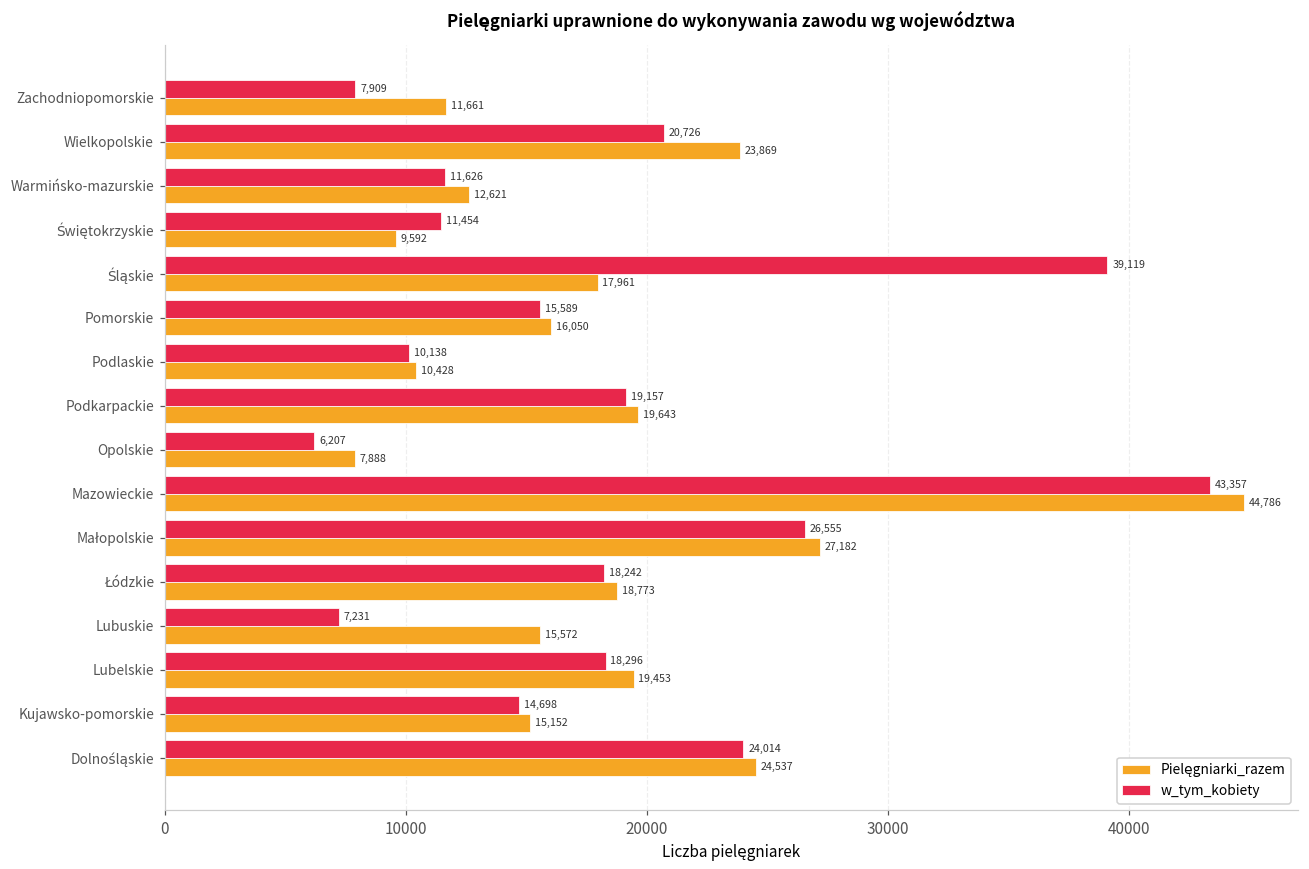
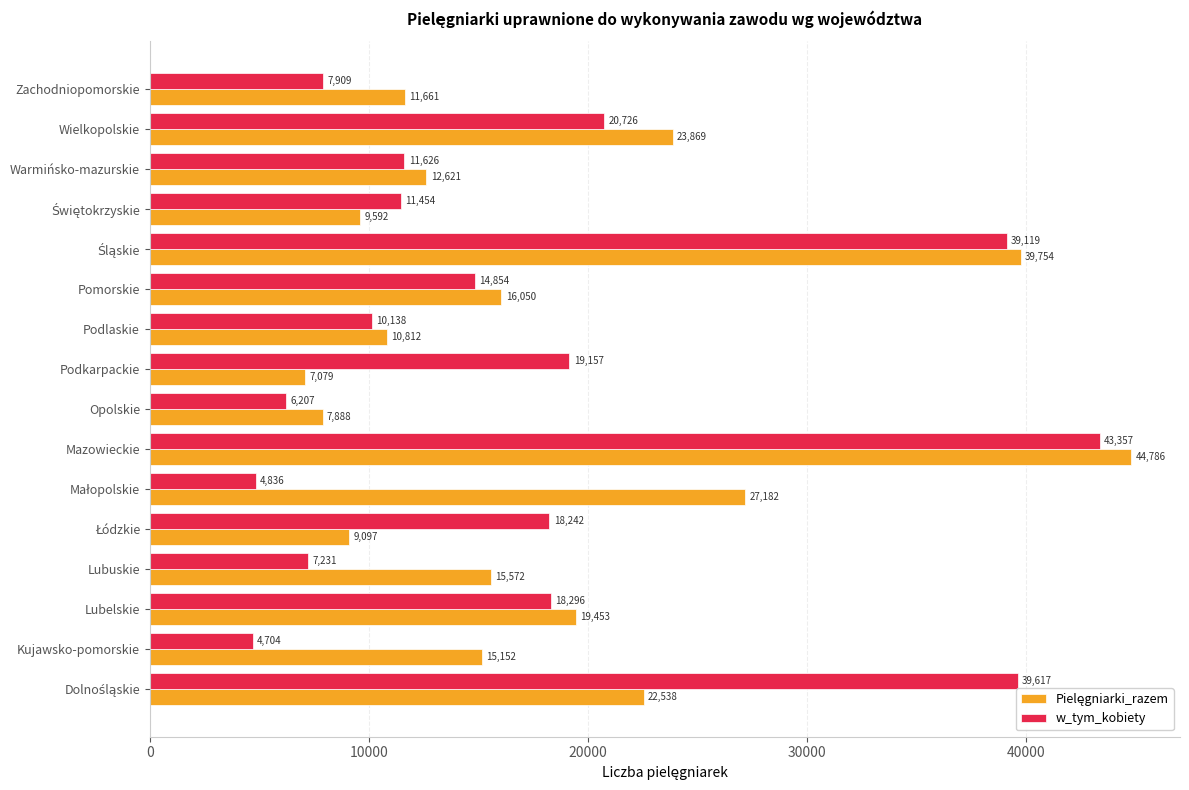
Pielęgniarki_razem, Śląskie: 17,961 -> 39,754
w_tym_kobiety, Pomorskie: 15,589 -> 14,854
Pielęgniarki_razem, Podlaskie: 10,428 -> 10,812
Pielęgniarki_razem, Podkarpackie: 19,643 -> 7,079
w_tym_kobiety, Małopolskie: 26,555 -> 4,836
Pielęgniarki_razem, Łódzkie: 18,773 -> 9,097
w_tym_kobiety, Kujawsko-pomorskie: 14,698 -> 4,704
w_tym_kobiety, Dolnośląskie: 24,014 -> 39,617
Pielęgniarki_razem, Dolnośląskie: 24,537 -> 22,538
